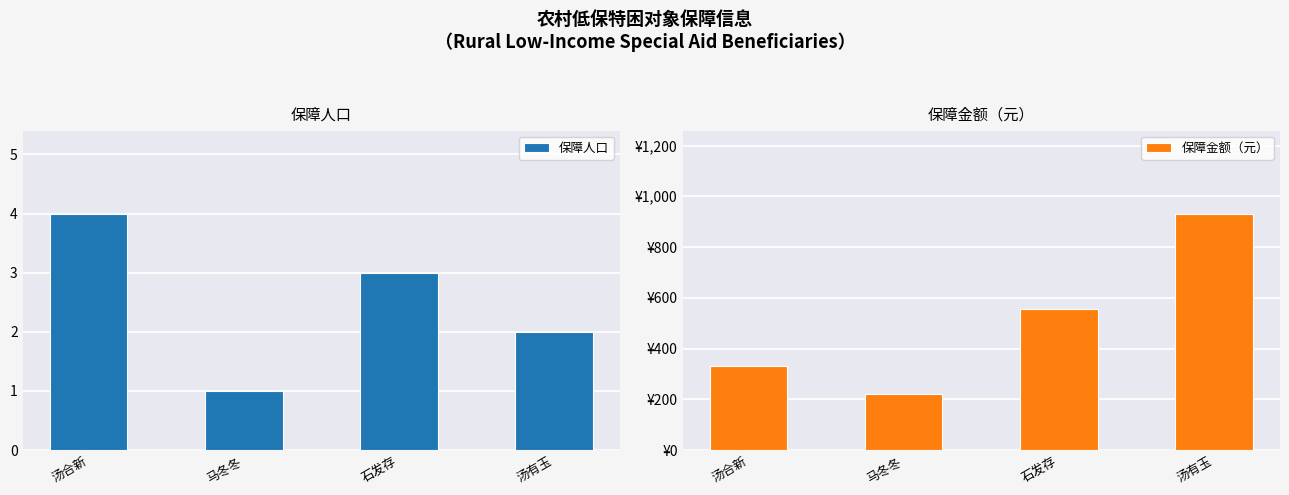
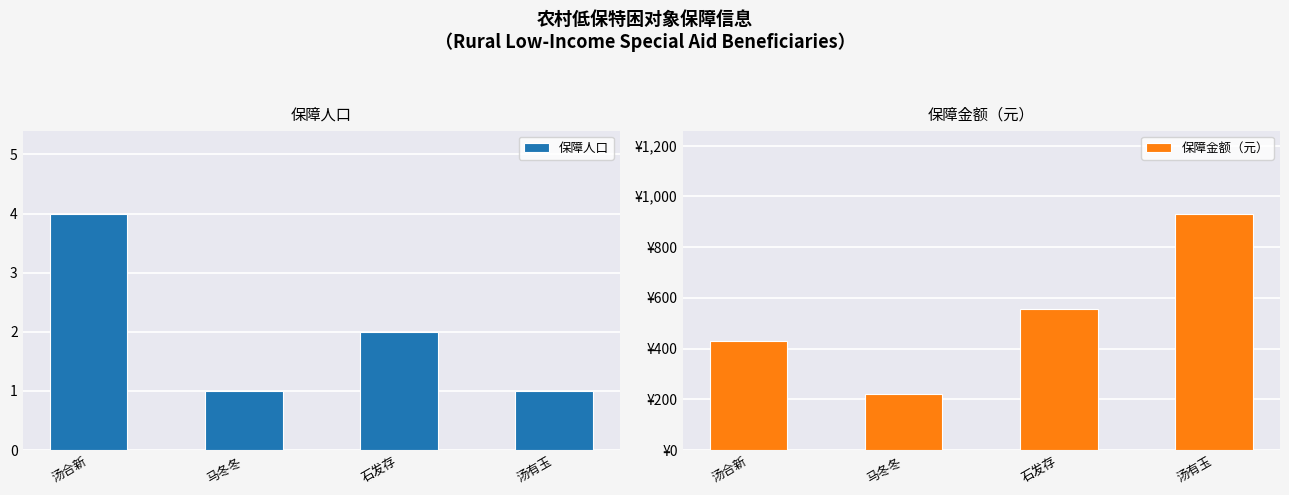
保障人口, 石发存: 3 -> 2
保障人口, 汤有玉: 2 -> 1
保障金额（元）, 汤合新: ¥330 -> ¥430
